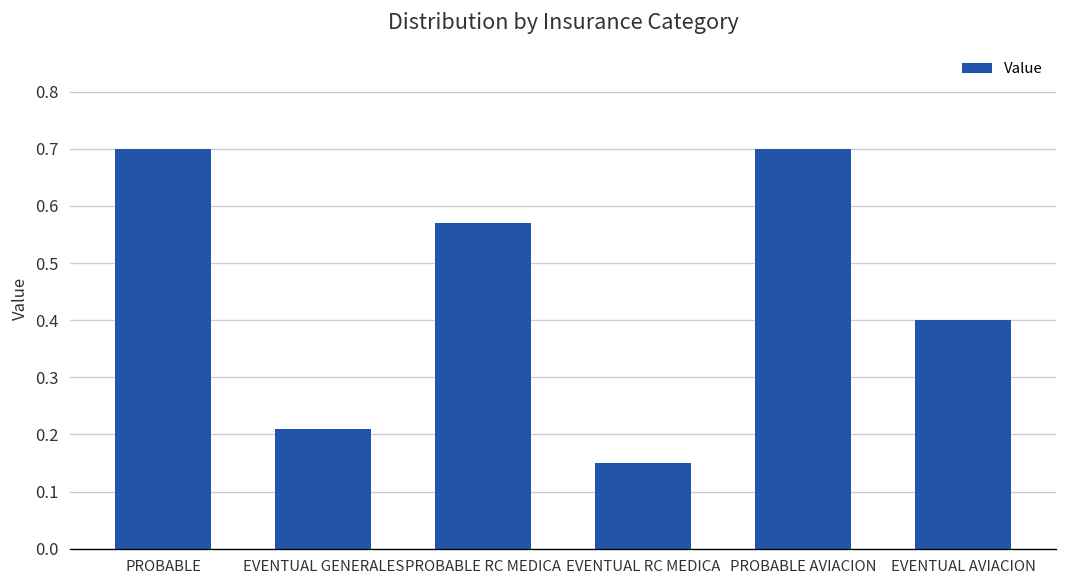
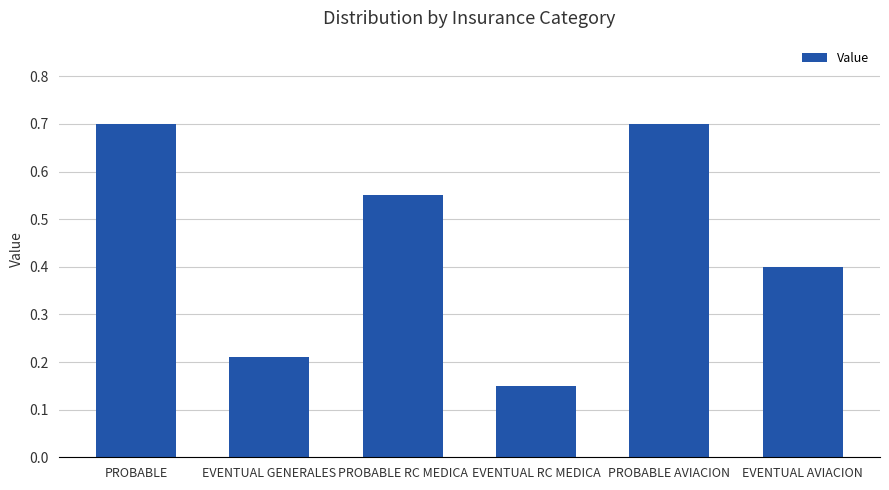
PROBABLE RC MEDICA: 0.57 -> 0.55
